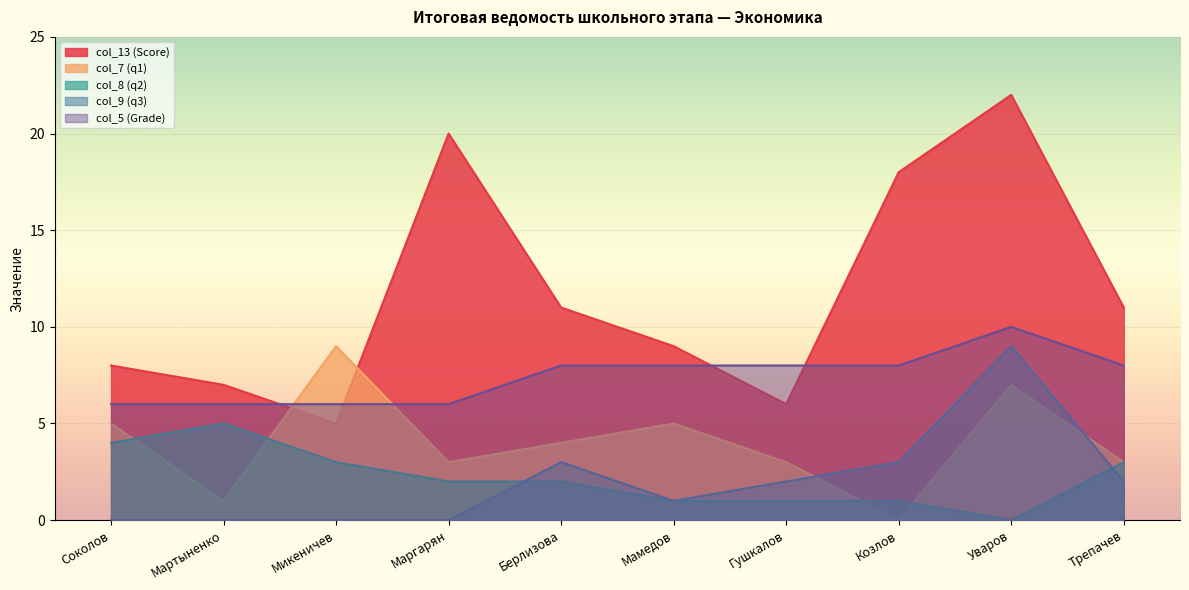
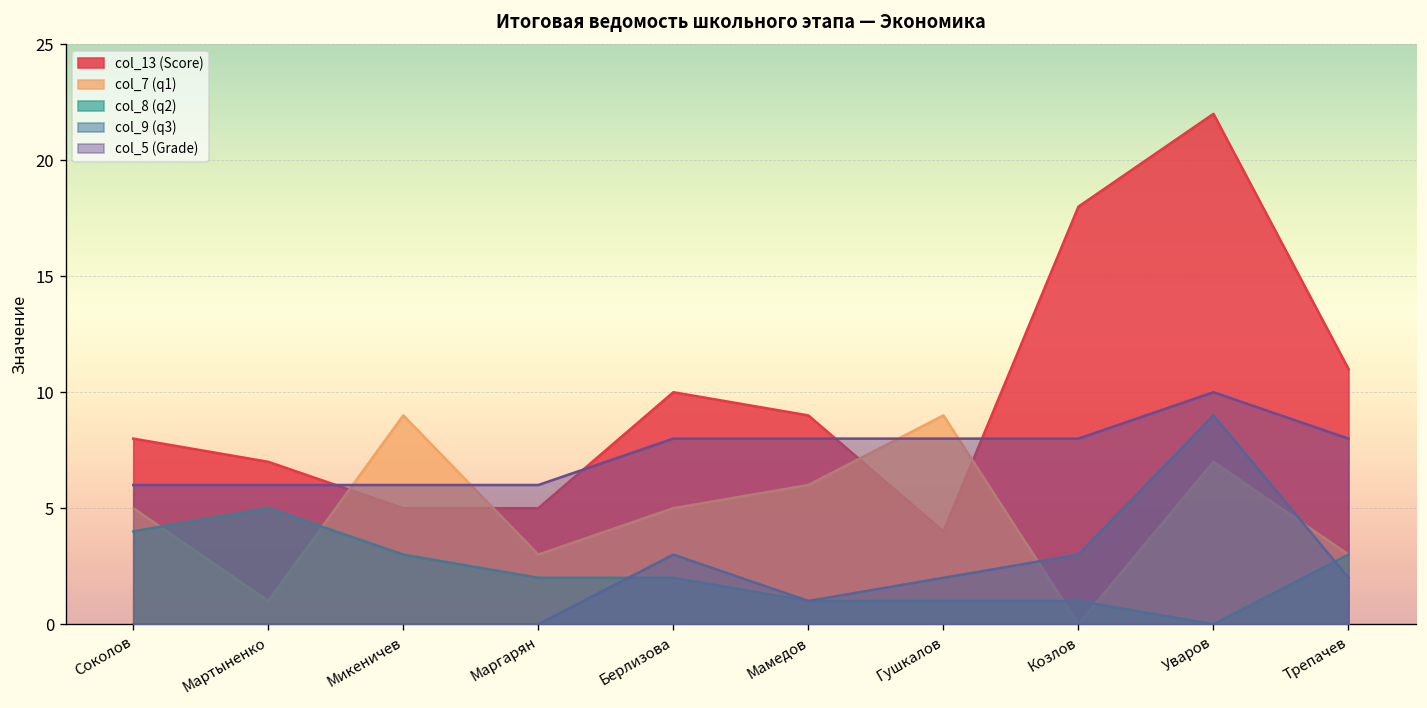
col_13 (Score), Маргарян: 20 -> 5
col_13 (Score), Берлизова: 11 -> 10
col_7 (q1), Берлизова: 4 -> 5
col_7 (q1), Мамедов: 5 -> 6
col_13 (Score), Гушкалов: 6 -> 4
col_7 (q1), Гушкалов: 3 -> 9
